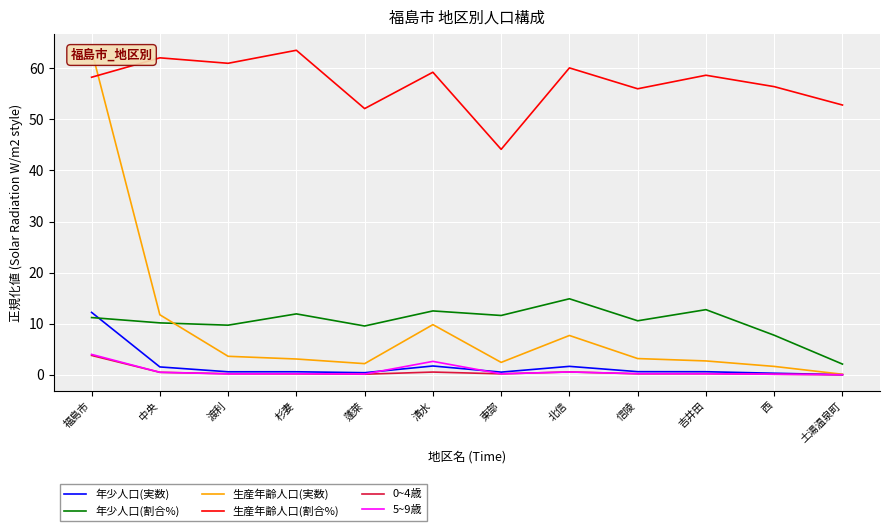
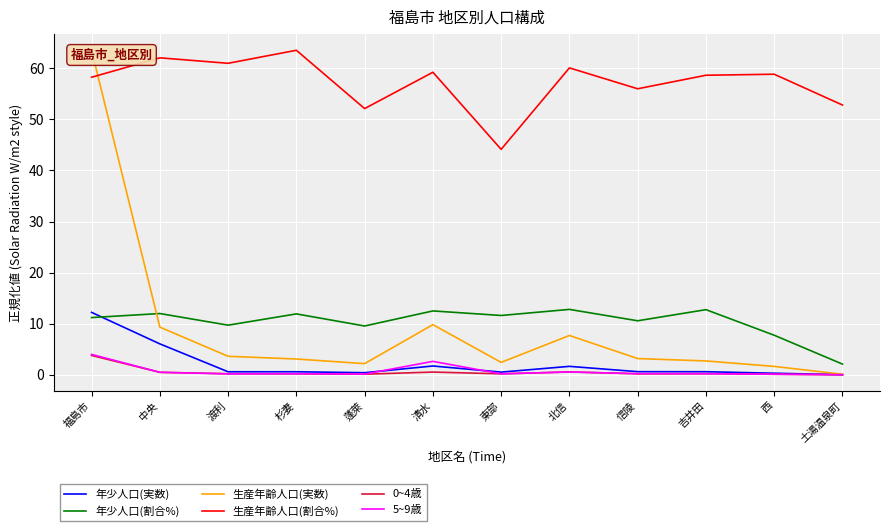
年少人口(実数), 中央: 2 -> 6
年少人口(割合%), 中央: 10 -> 12
生産年齢人口(実数), 中央: 12 -> 9
年少人口(割合%), 北信: 15 -> 13
生産年齢人口(割合%), 西: 56 -> 59
